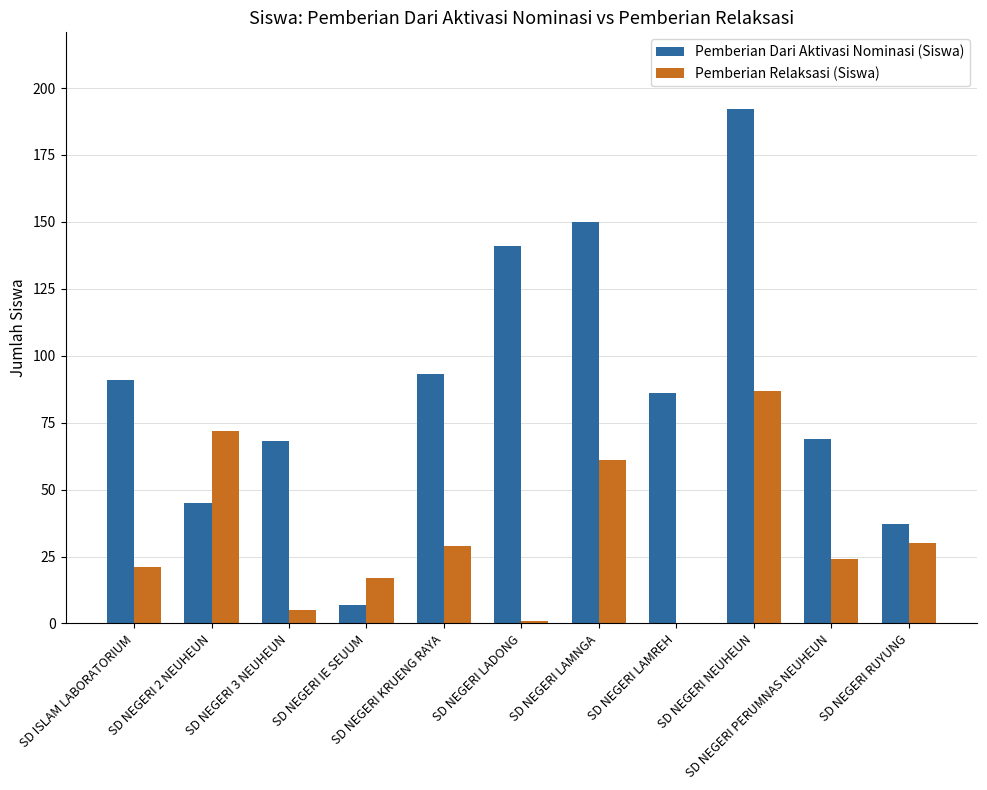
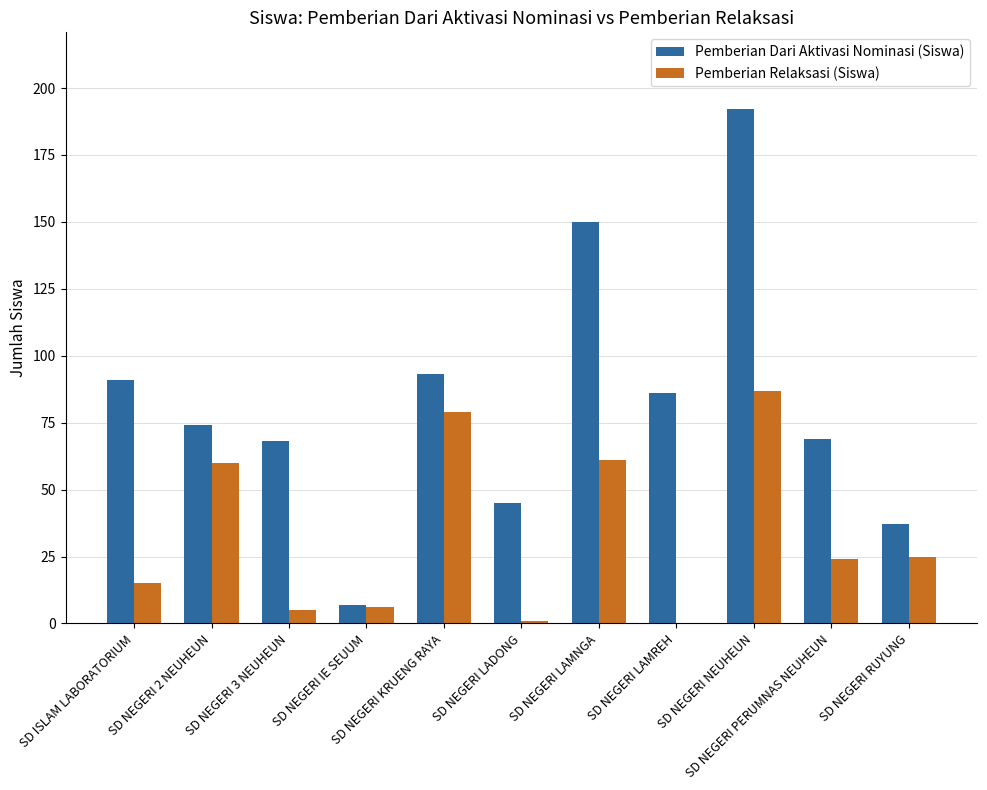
Pemberian Relaksasi (Siswa), SD ISLAM LABORATORIUM: 21 -> 15
Pemberian Dari Aktivasi Nominasi (Siswa), SD NEGERI 2 NEUHEUN: 45 -> 74
Pemberian Relaksasi (Siswa), SD NEGERI 2 NEUHEUN: 72 -> 60
Pemberian Relaksasi (Siswa), SD NEGERI IE SEUUM: 17 -> 6
Pemberian Relaksasi (Siswa), SD NEGERI KRUENG RAYA: 29 -> 79
Pemberian Dari Aktivasi Nominasi (Siswa), SD NEGERI LADONG: 141 -> 45
Pemberian Relaksasi (Siswa), SD NEGERI RUYUNG: 30 -> 25
